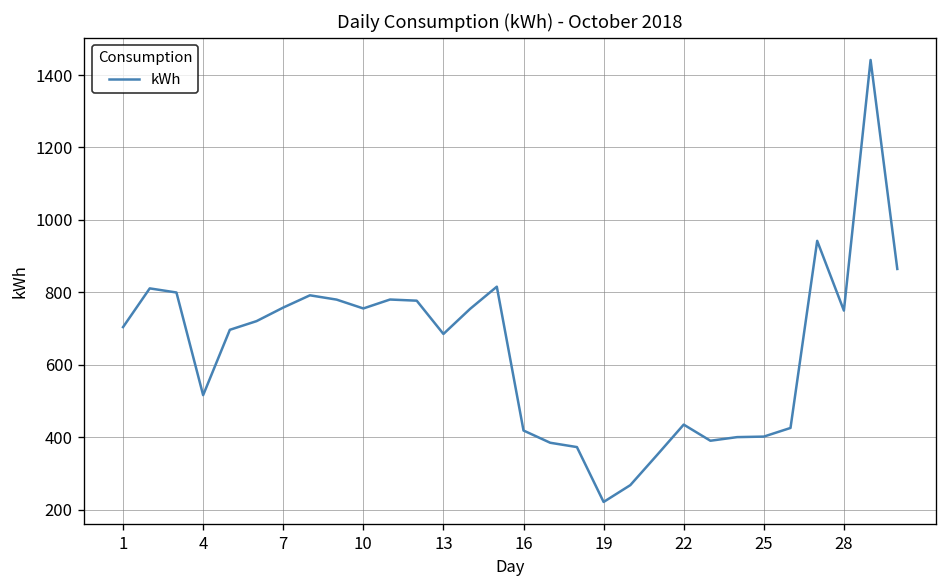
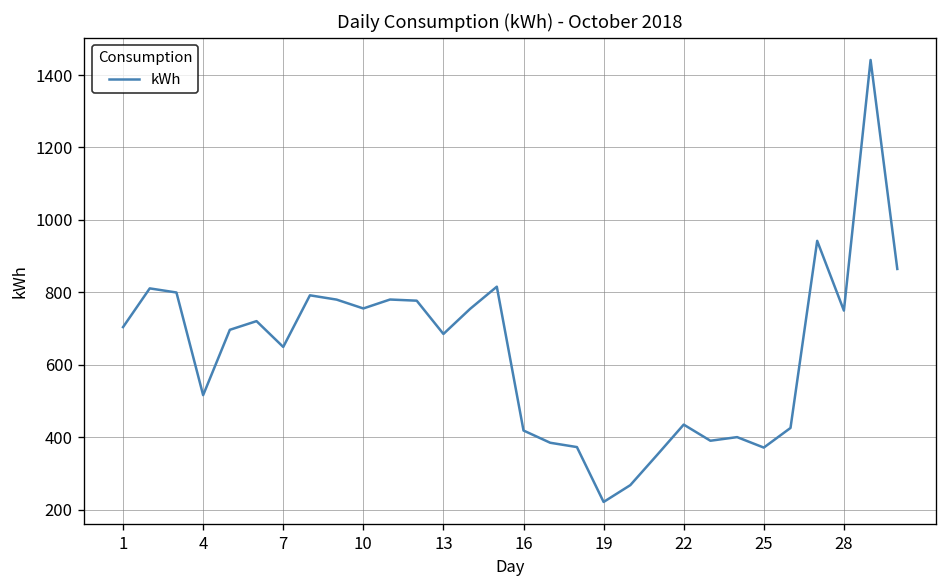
7: 760 -> 650
25: 400 -> 370
